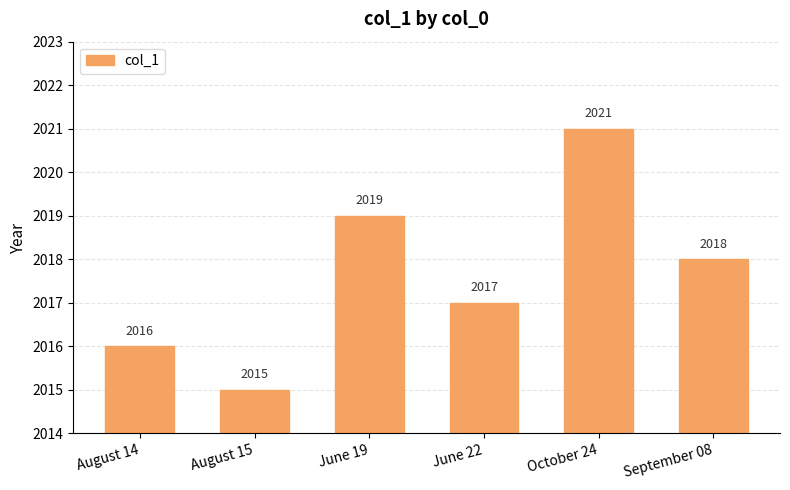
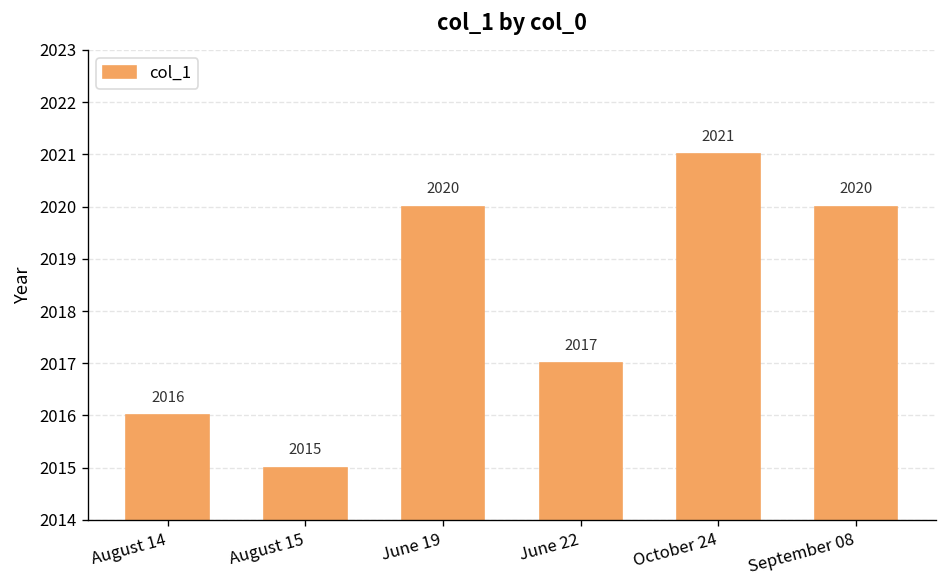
June 19: 2019 -> 2020
September 08: 2018 -> 2020
